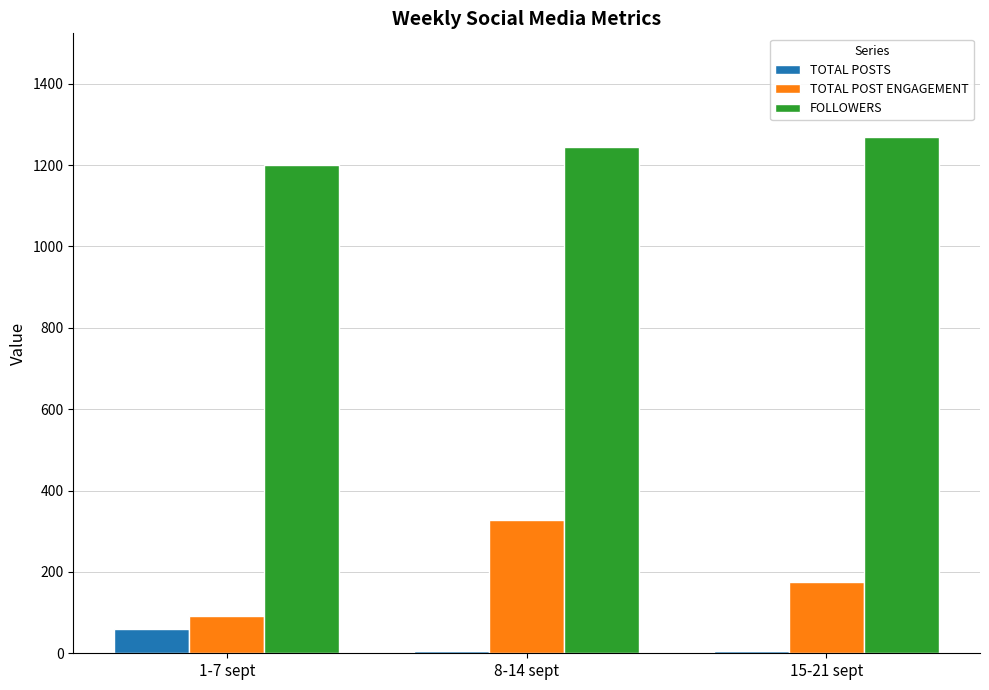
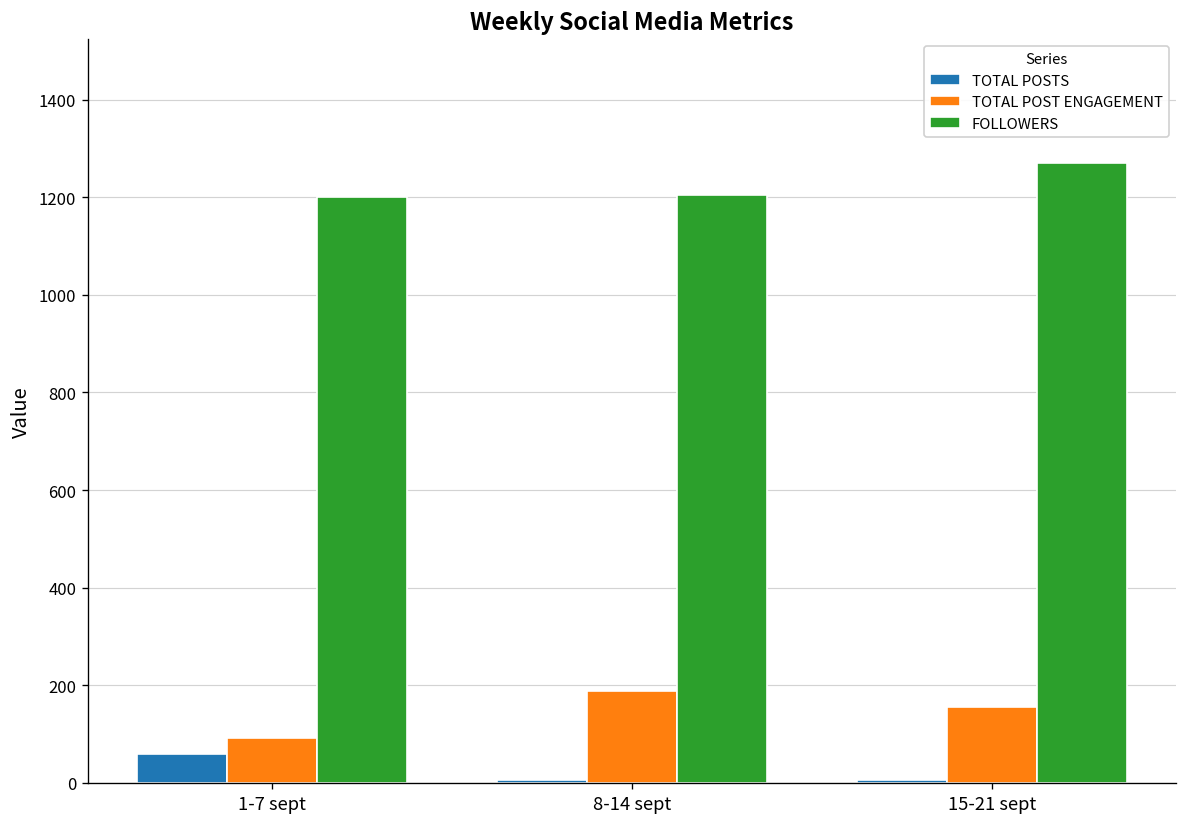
TOTAL POST ENGAGEMENT, 8-14 sept: 330 -> 190
FOLLOWERS, 8-14 sept: 1240 -> 1200
TOTAL POST ENGAGEMENT, 15-21 sept: 180 -> 160
